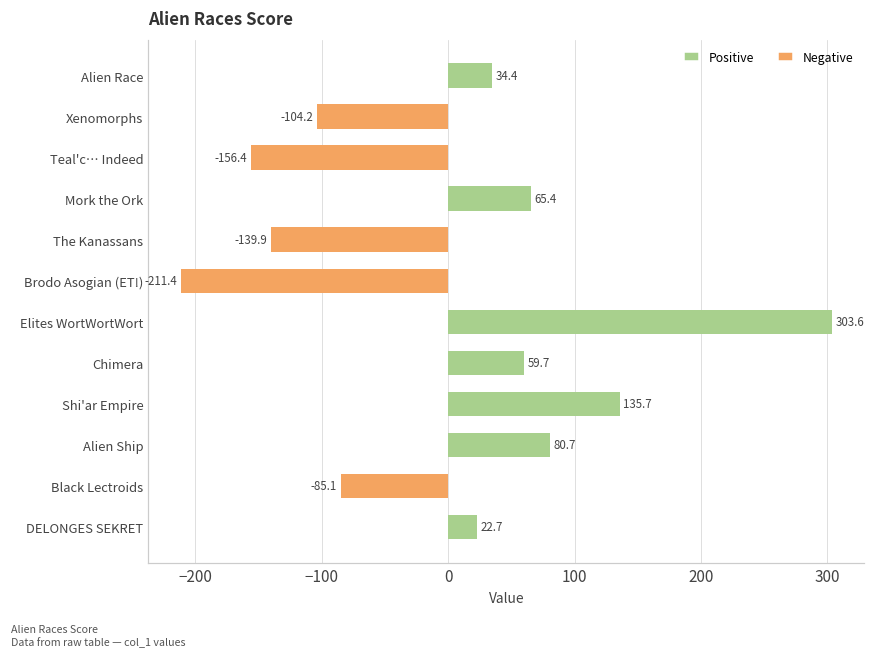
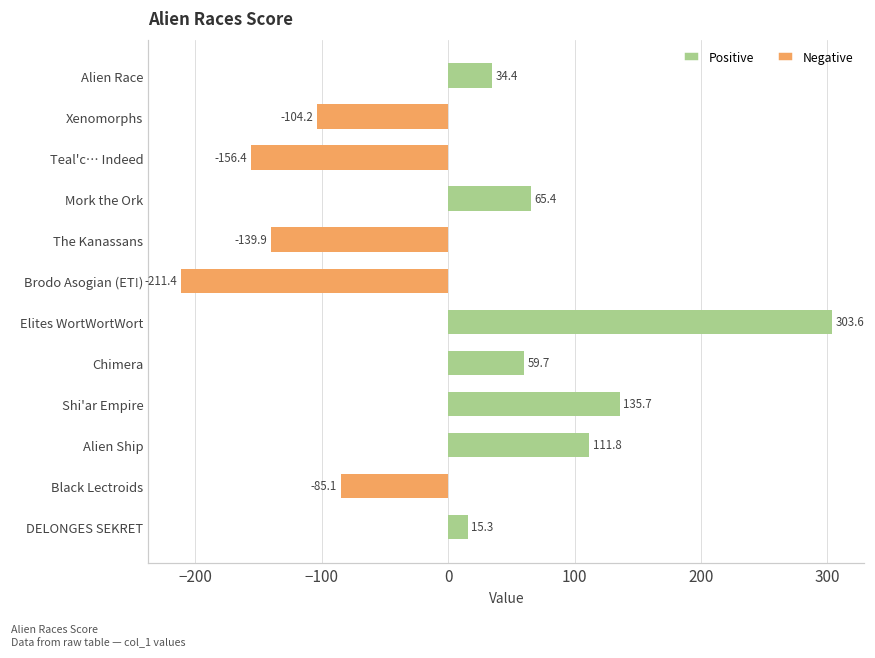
Alien Ship: 80.7 -> 111.8
DELONGES SEKRET: 22.7 -> 15.3
